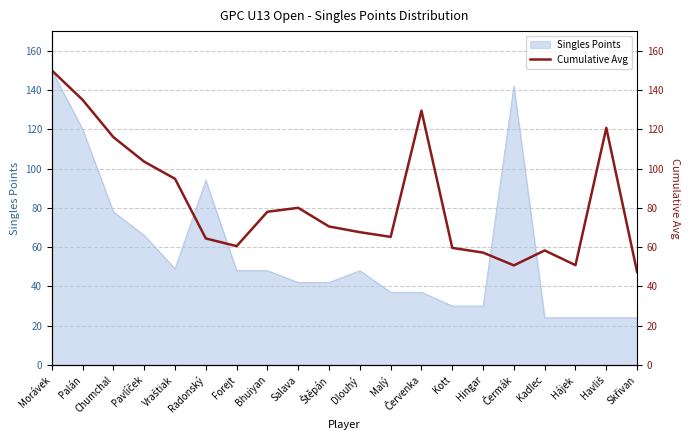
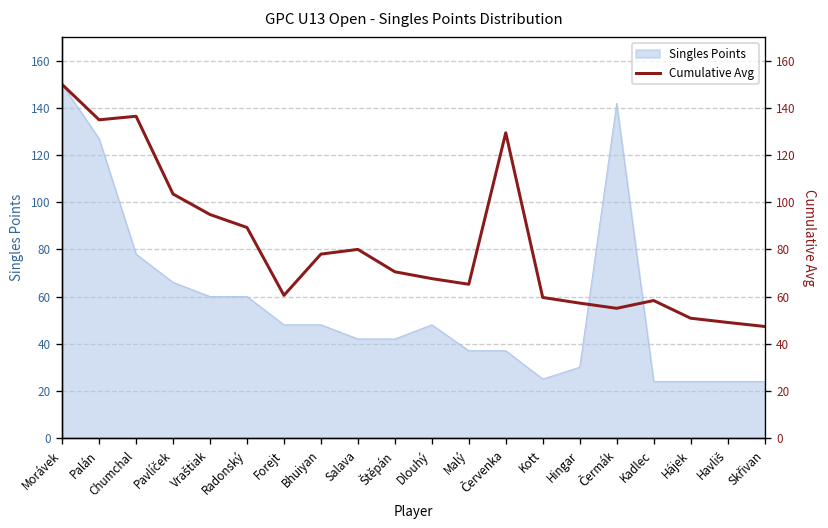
Singles Points, Palán: 120 -> 127
Singles Points, Vraštiak: 49 -> 60
Singles Points, Radonský: 94 -> 60
Singles Points, Kott: 30 -> 25
Cumulative Avg, Chumchal: 116 -> 137
Cumulative Avg, Radonský: 64 -> 89
Cumulative Avg, Čermák: 51 -> 55
Cumulative Avg, Havliš: 121 -> 49
